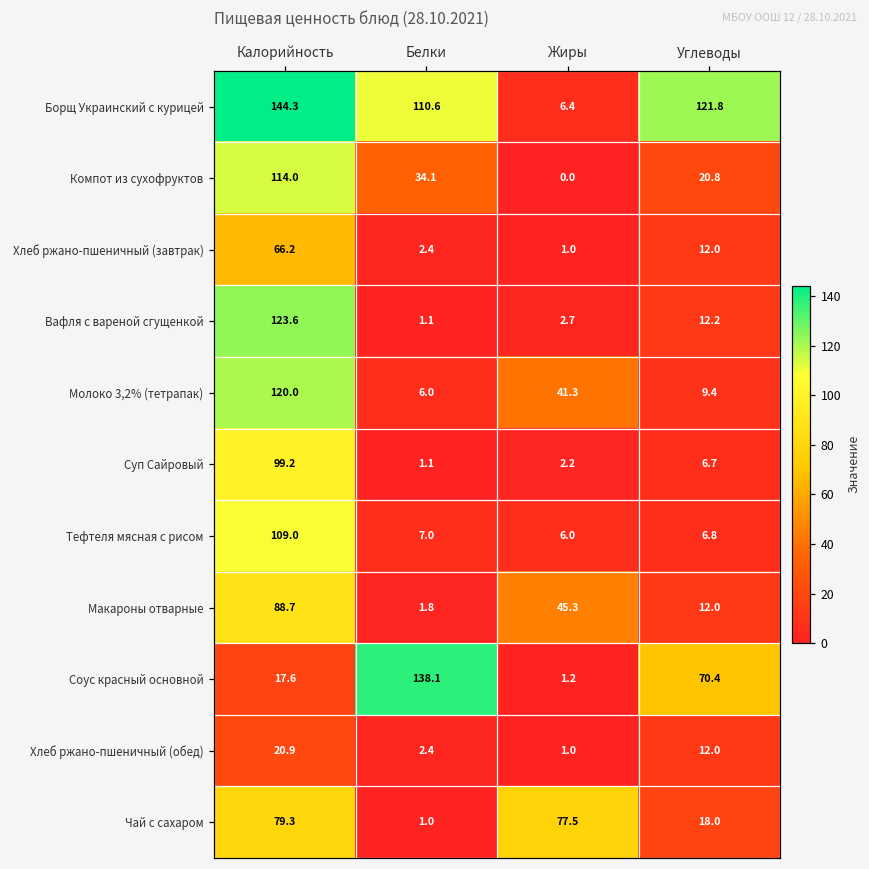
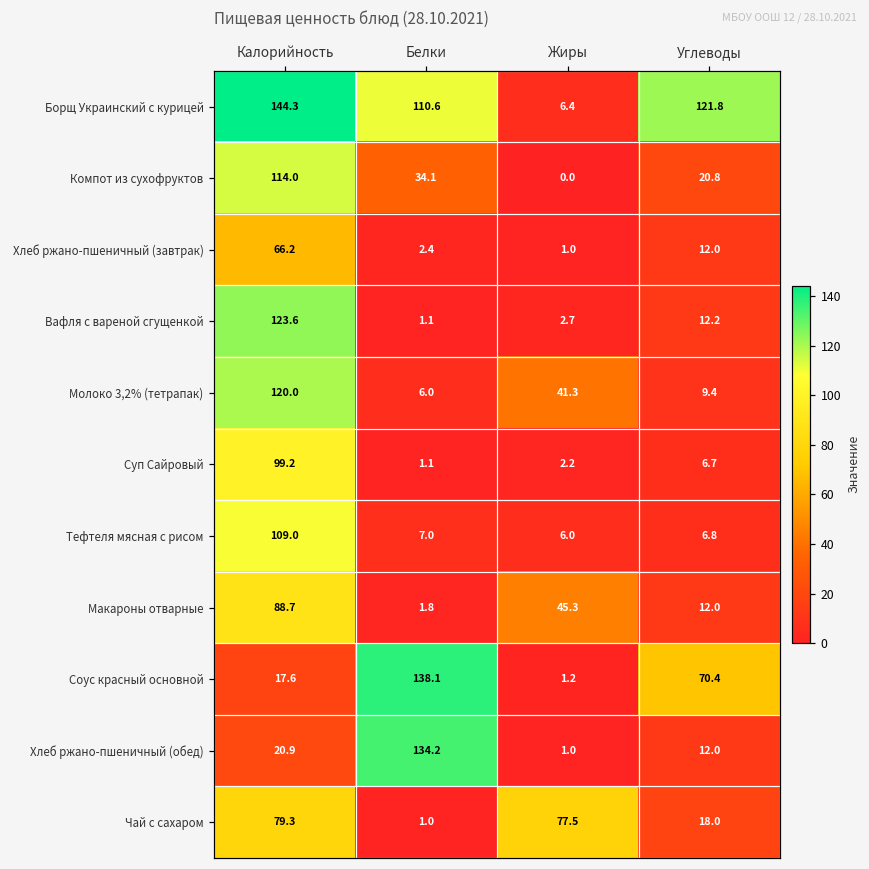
Хлеб ржано-пшеничный (обед), Белки: 2.4 -> 134.2
